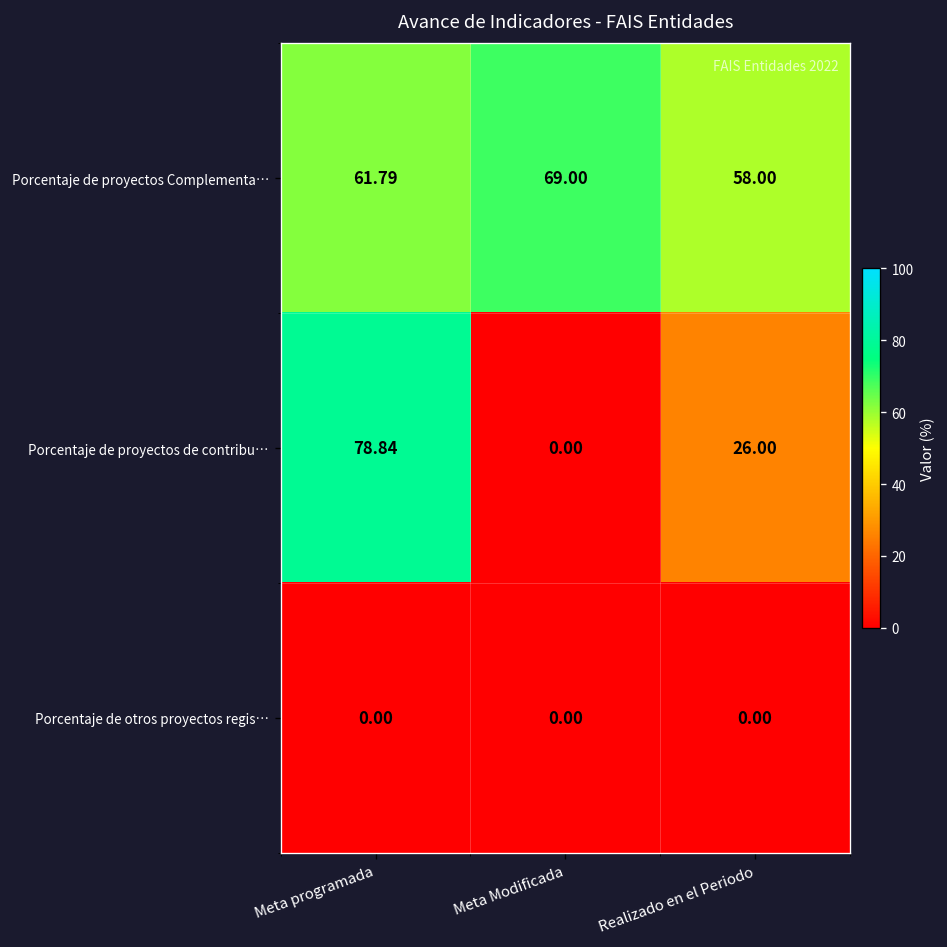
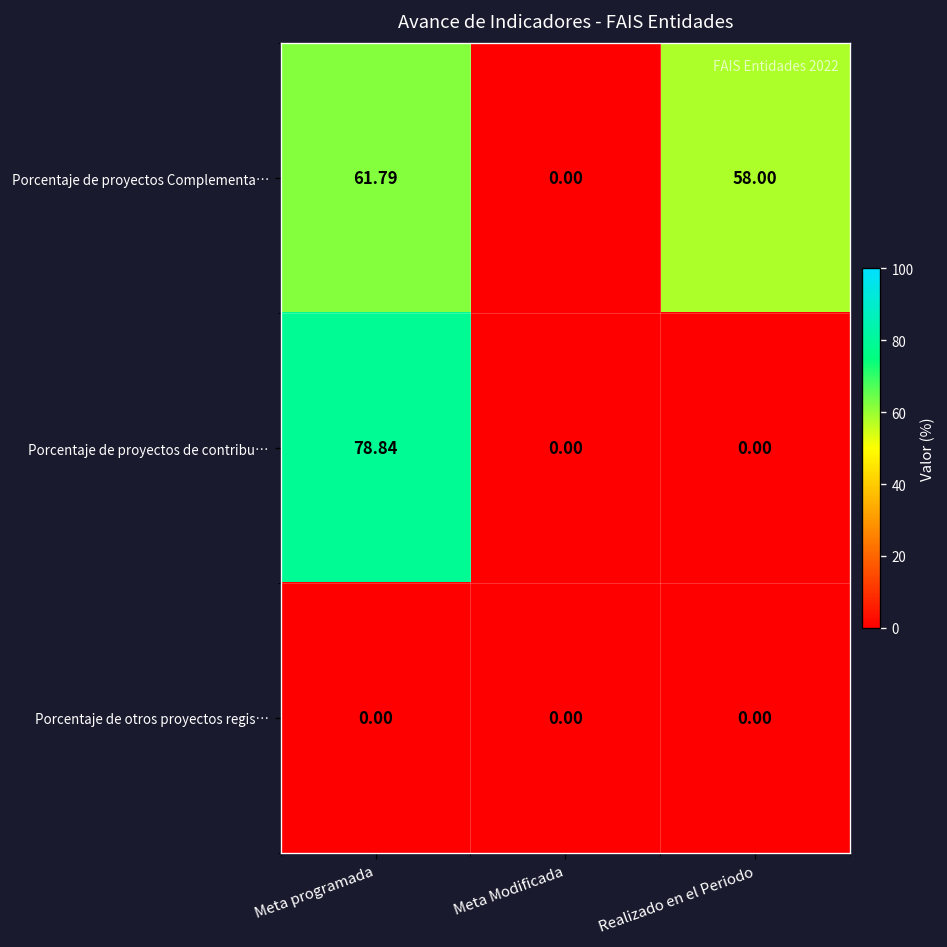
Porcentaje de proyectos Complementa…, Meta Modificada: 69.00 -> 0.00
Porcentaje de proyectos de contribu…, Realizado en el Periodo: 26.00 -> 0.00
